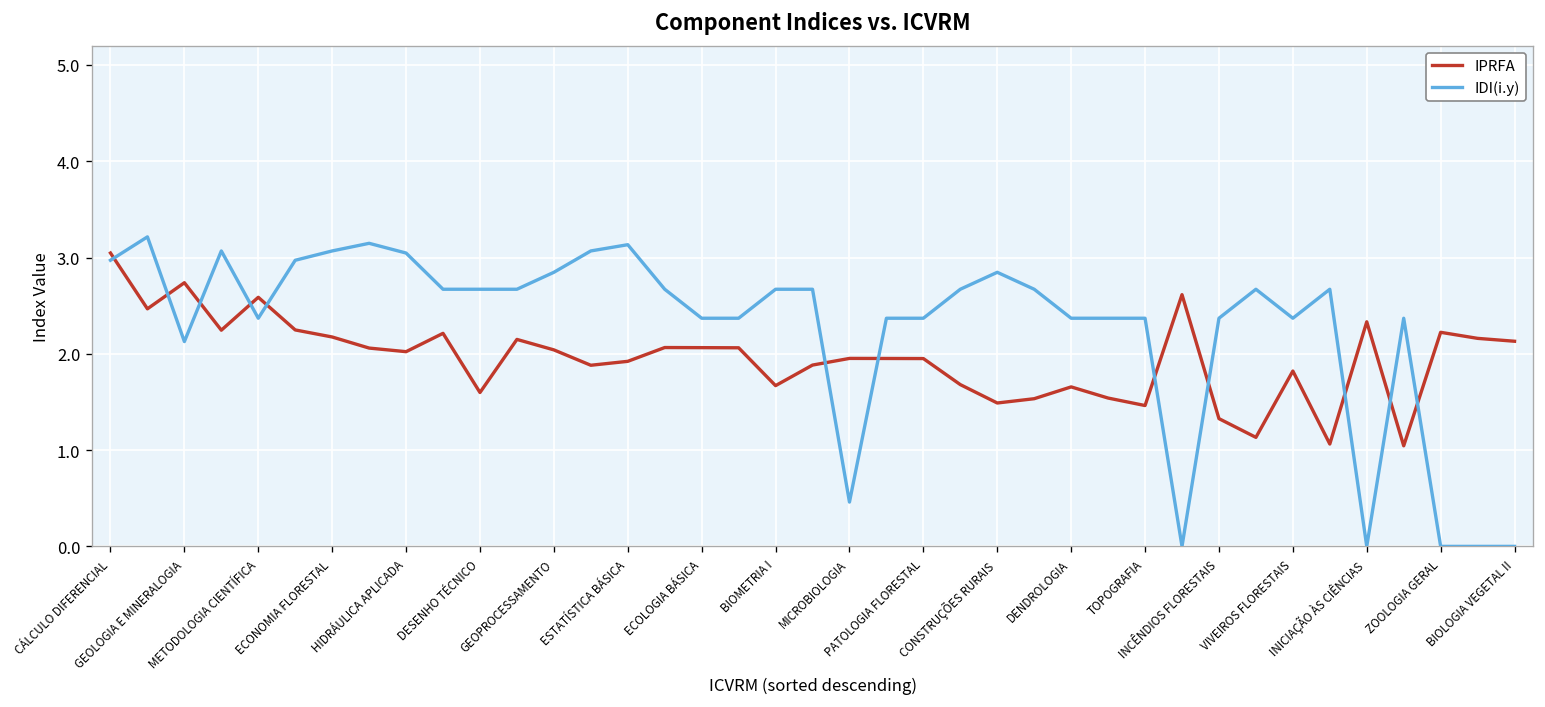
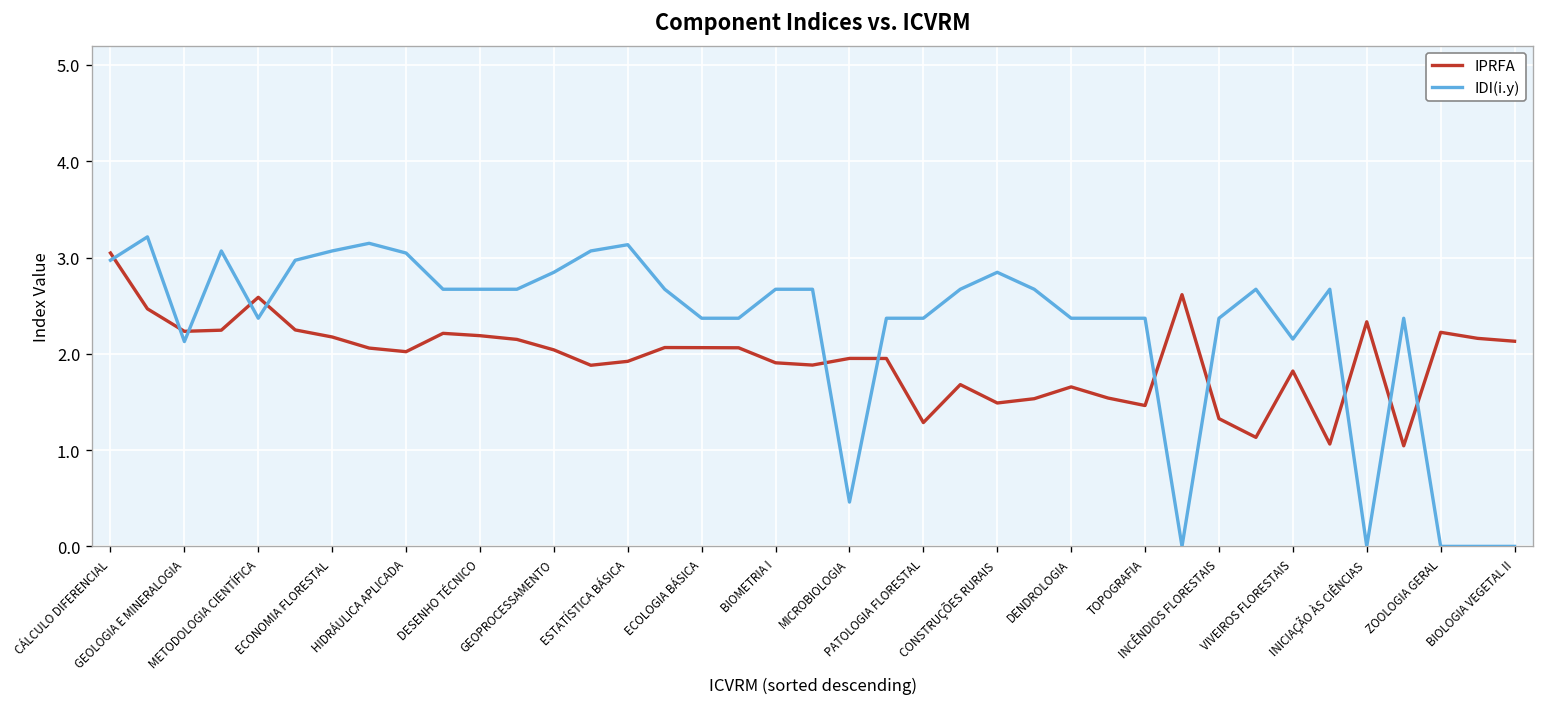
IPRFA, GEOLOGIA E MINERALOGIA: 2.7 -> 2.2
IPRFA, DESENHO TÉCNICO: 1.6 -> 2.2
IPRFA, BIOMETRIA I: 1.7 -> 1.9
IPRFA, PATOLOGIA FLORESTAL: 2.0 -> 1.3
IDI(i.y), VIVEIROS FLORESTAIS: 2.4 -> 2.2
